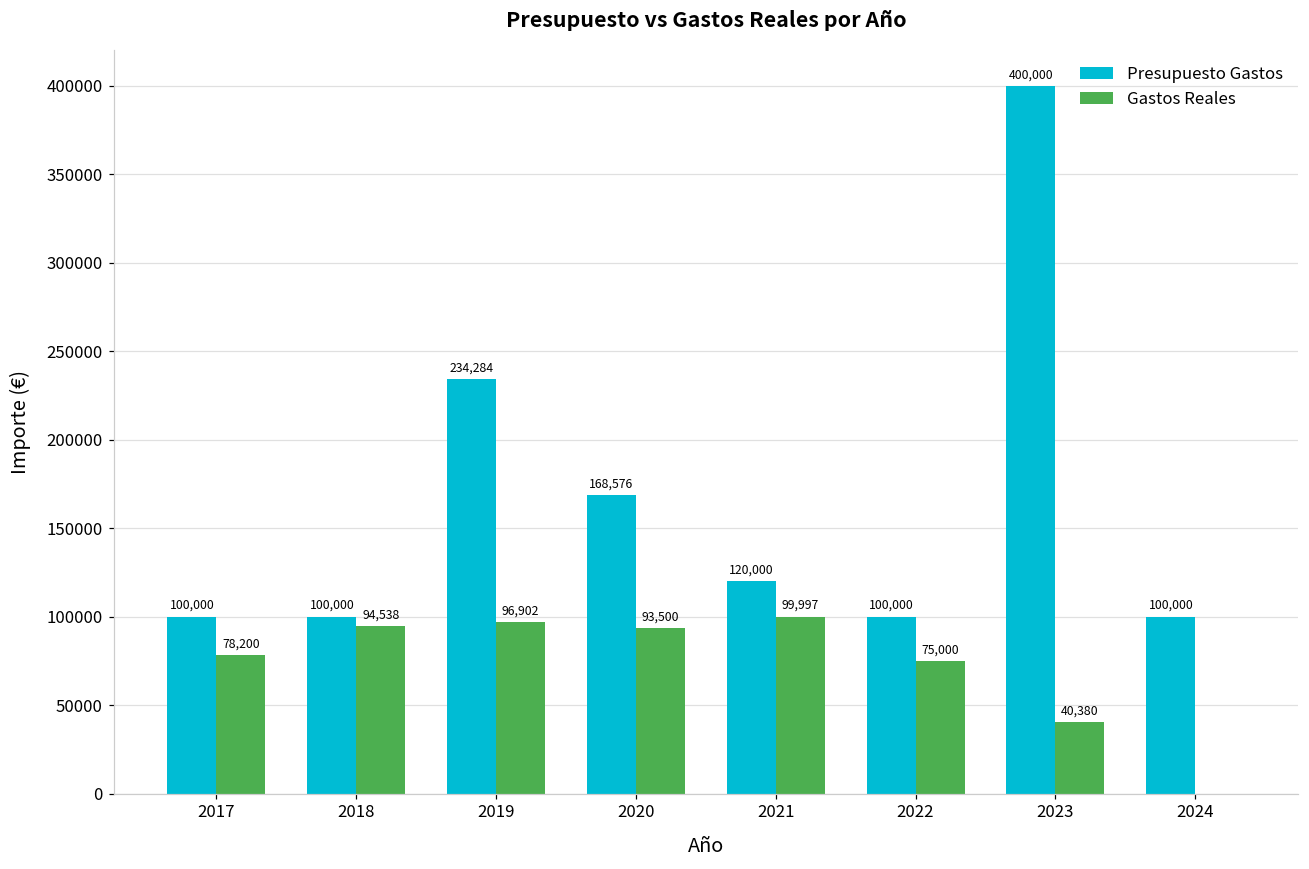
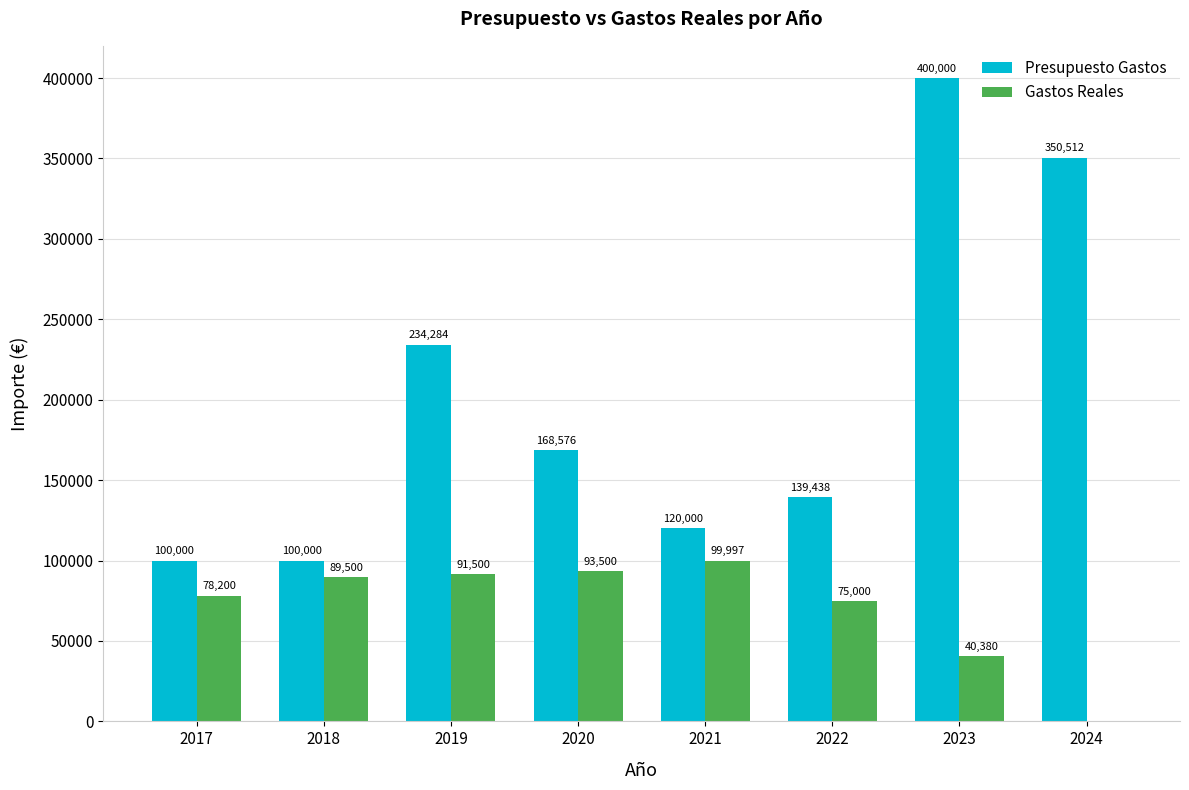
Gastos Reales, 2018: 94,538 -> 89,500
Gastos Reales, 2019: 96,902 -> 91,500
Presupuesto Gastos, 2022: 100,000 -> 139,438
Presupuesto Gastos, 2024: 100,000 -> 350,512
